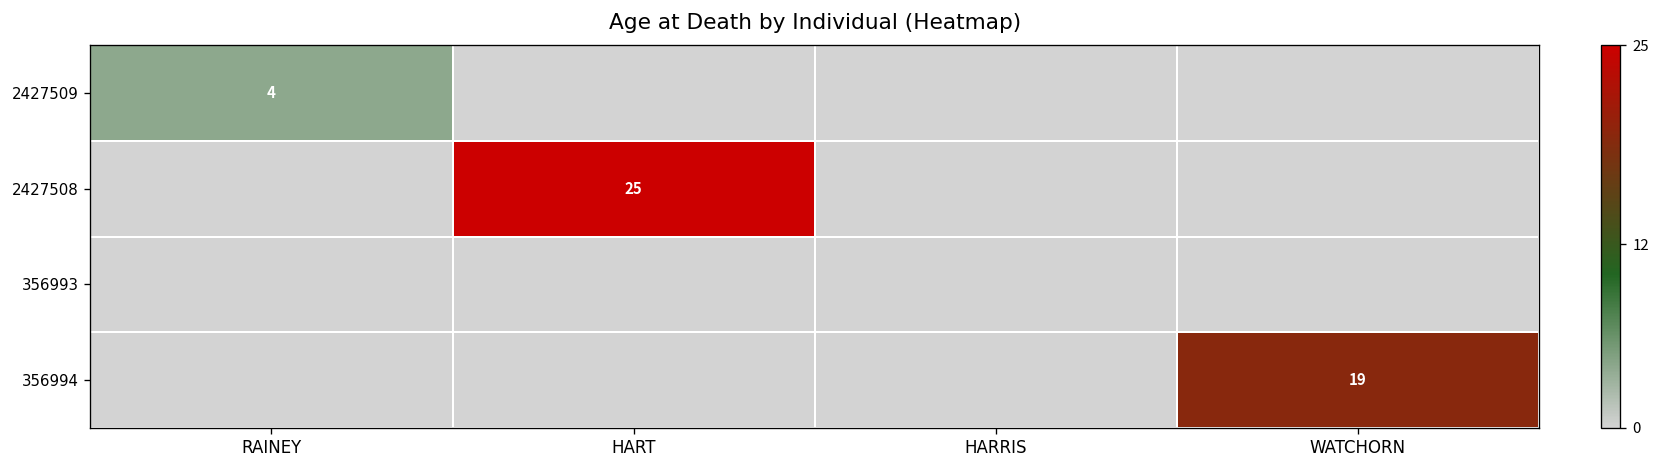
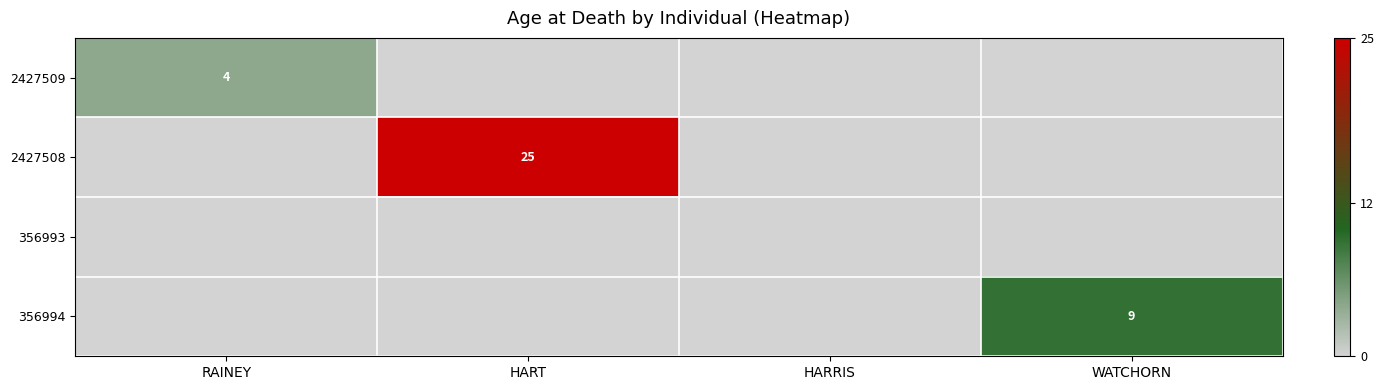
356994, WATCHORN: 19 -> 9
